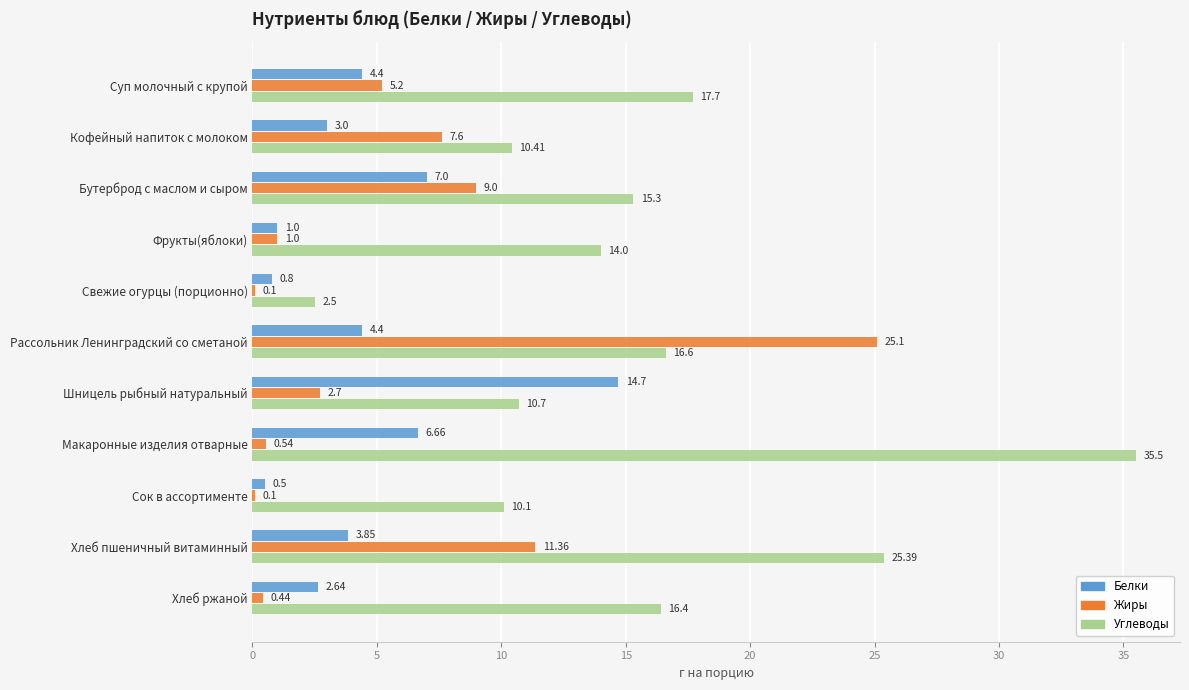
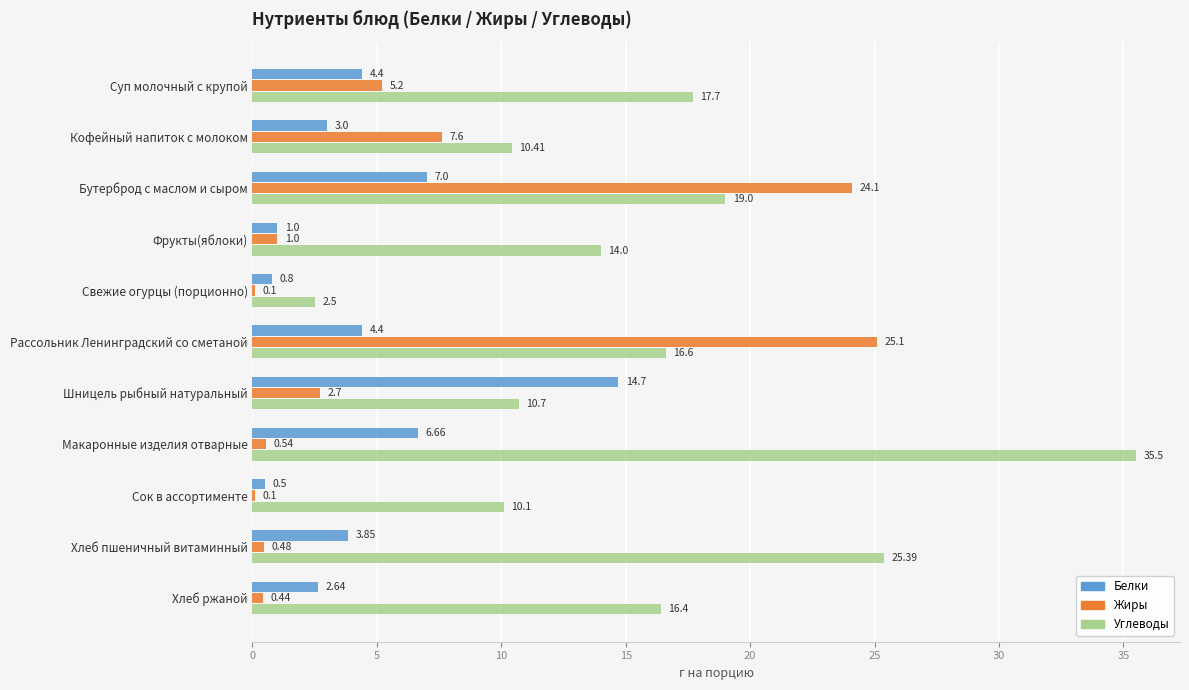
Жиры, Бутерброд с маслом и сыром: 9.0 -> 24.1
Углеводы, Бутерброд с маслом и сыром: 15.3 -> 19.0
Жиры, Хлеб пшеничный витаминный: 11.36 -> 0.48
